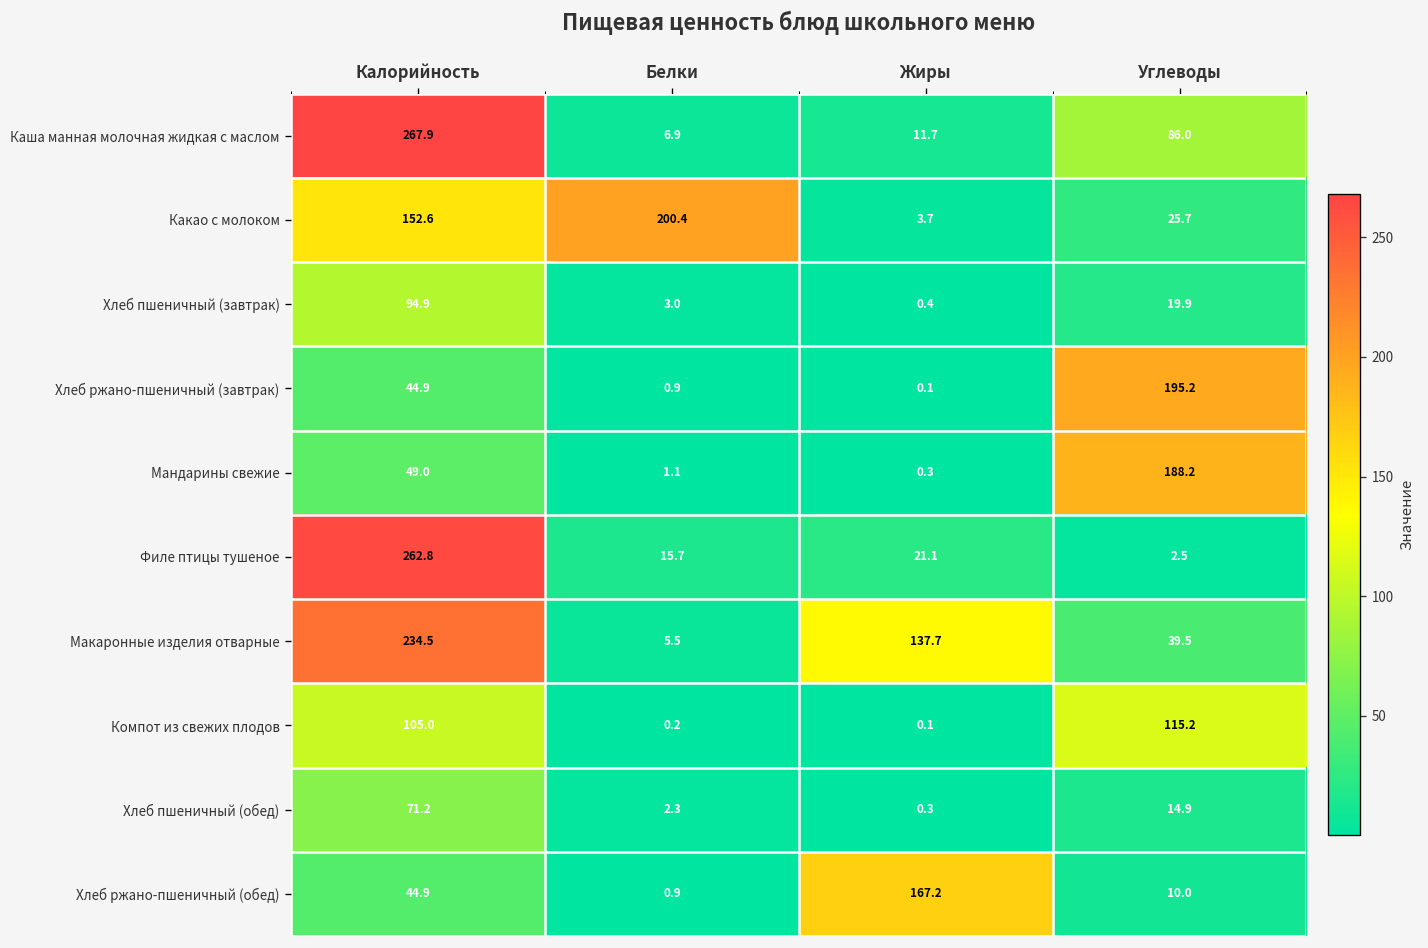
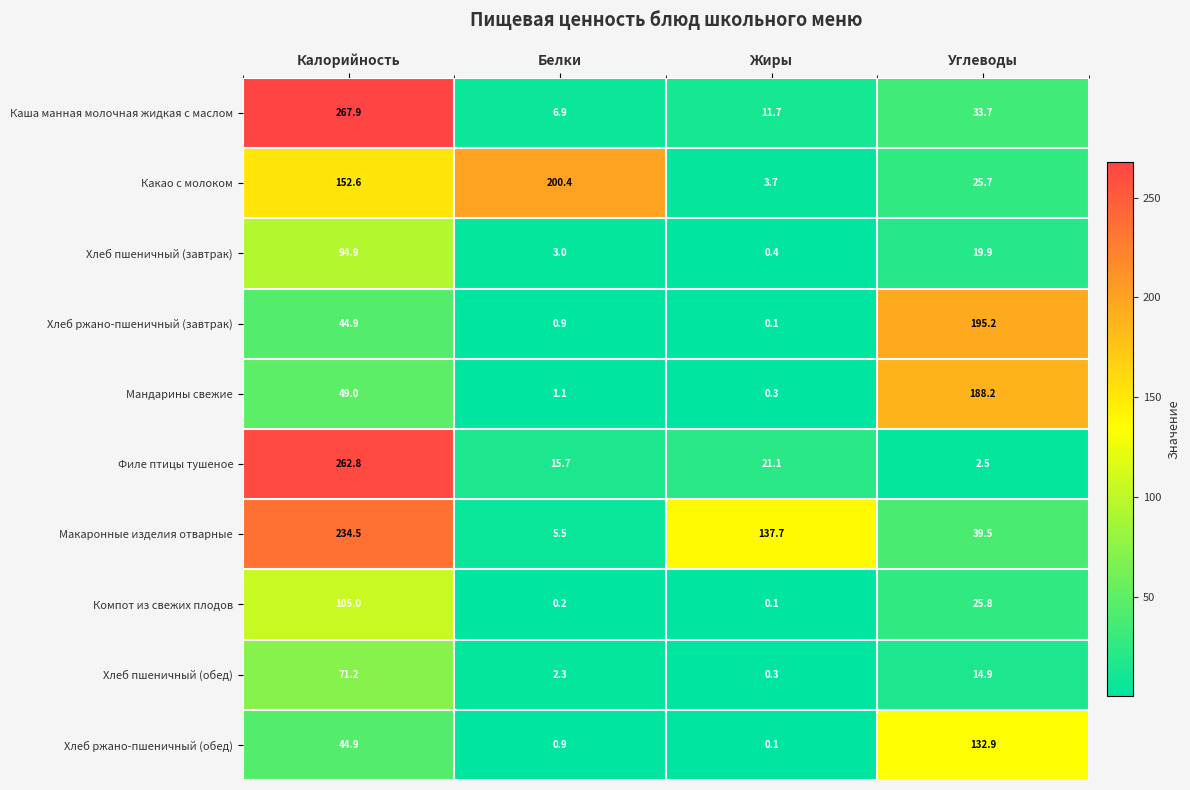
Каша манная молочная жидкая с маслом, Углеводы: 86.0 -> 33.7
Компот из свежих плодов, Углеводы: 115.2 -> 25.8
Хлеб ржано-пшеничный (обед), Жиры: 167.2 -> 0.1
Хлеб ржано-пшеничный (обед), Углеводы: 10.0 -> 132.9
